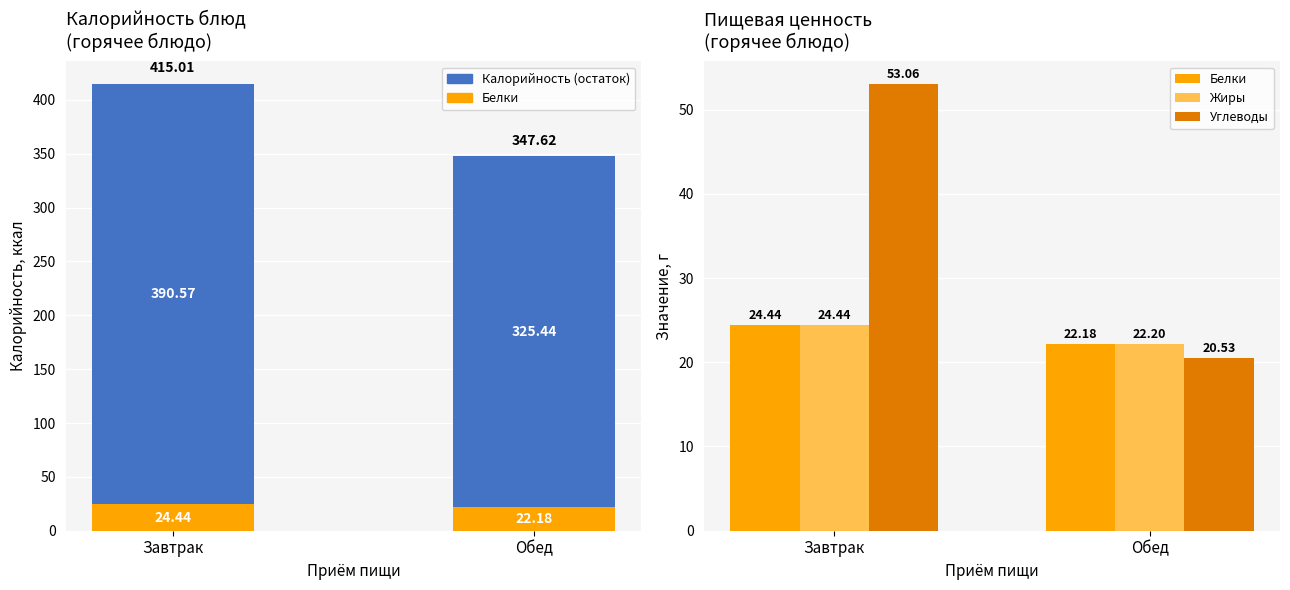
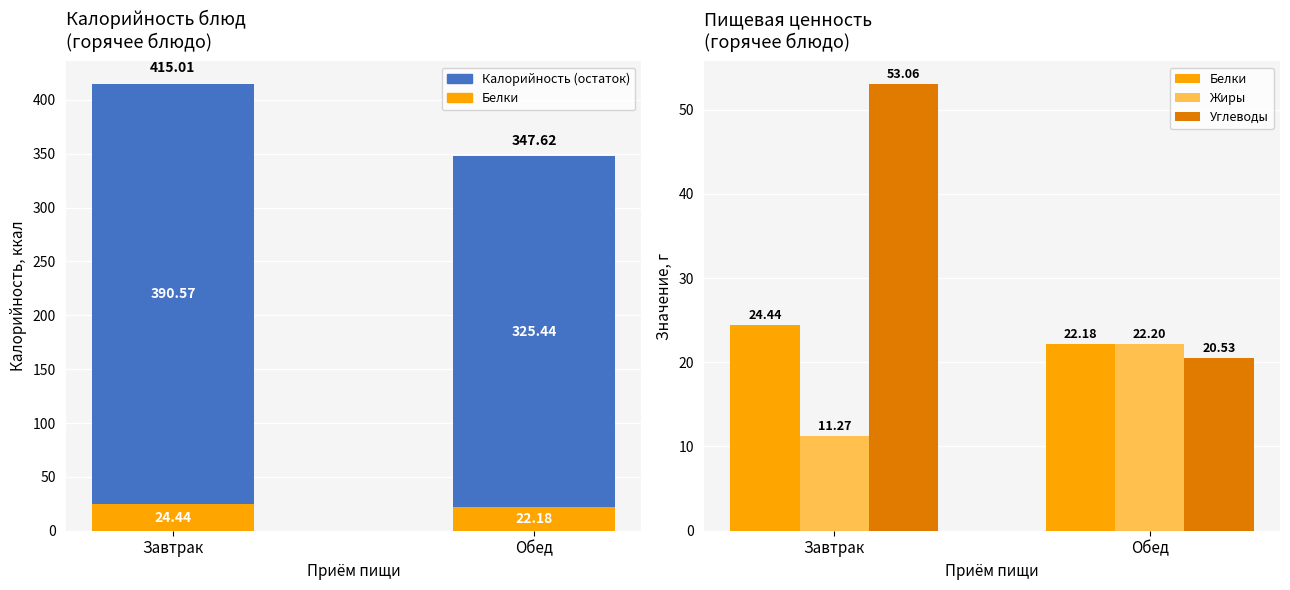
Пищевая ценность (горячее блюдо), Жиры, Завтрак: 24.44 -> 11.27
